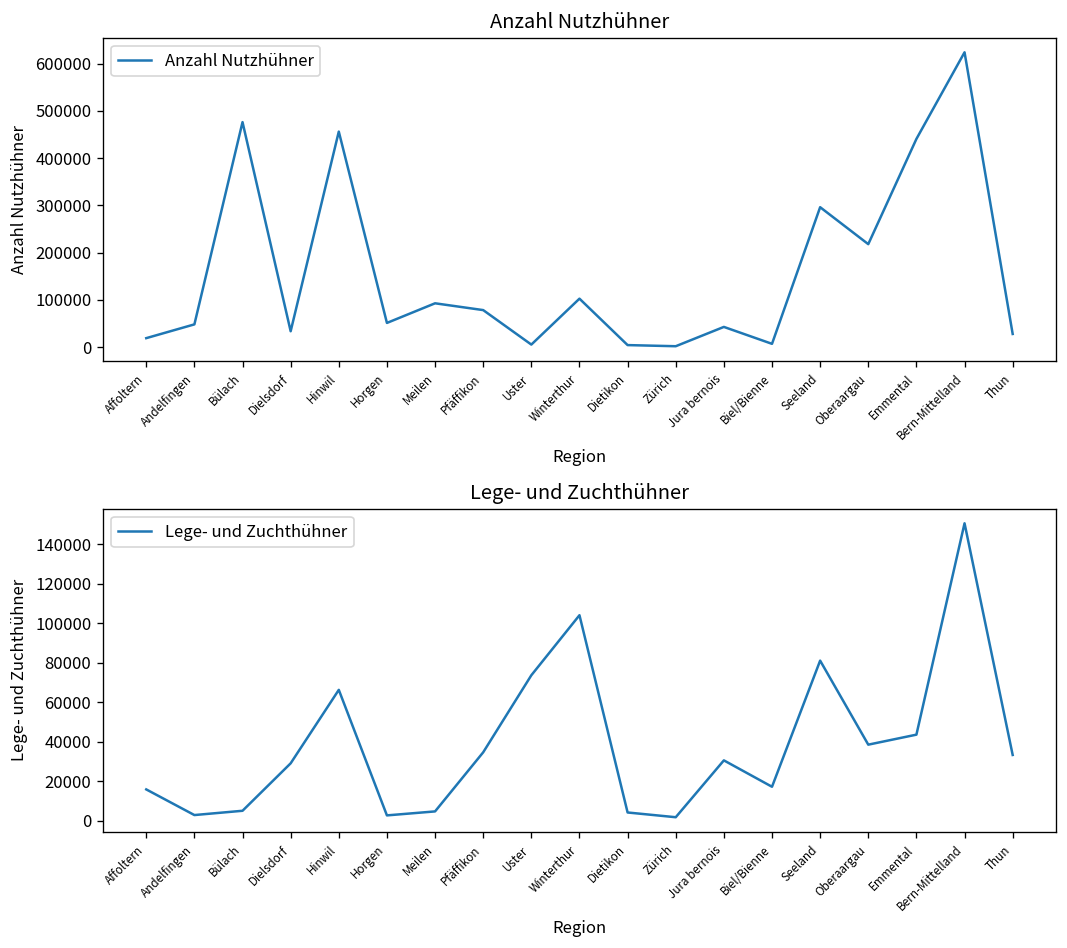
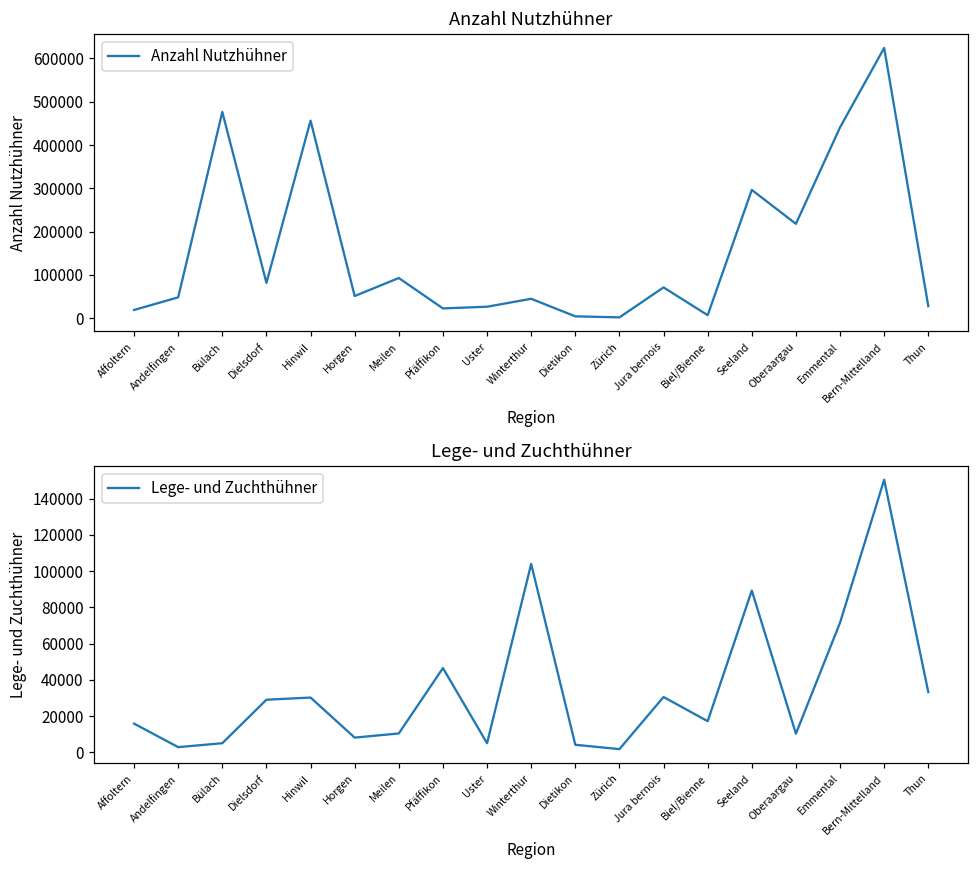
Anzahl Nutzhühner, Dielsdorf: 30000 -> 80000
Anzahl Nutzhühner, Pfäffikon: 80000 -> 20000
Anzahl Nutzhühner, Uster: 10000 -> 30000
Anzahl Nutzhühner, Winterthur: 100000 -> 40000
Anzahl Nutzhühner, Jura bernois: 40000 -> 70000
Lege- und Zuchthühner, Hinwil: 66000 -> 30000
Lege- und Zuchthühner, Horgen: 3000 -> 8000
Lege- und Zuchthühner, Meilen: 5000 -> 10000
Lege- und Zuchthühner, Pfäffikon: 35000 -> 47000
Lege- und Zuchthühner, Uster: 74000 -> 5000
Lege- und Zuchthühner, Seeland: 81000 -> 89000
Lege- und Zuchthühner, Oberaargau: 38000 -> 10000
Lege- und Zuchthühner, Emmental: 44000 -> 72000
